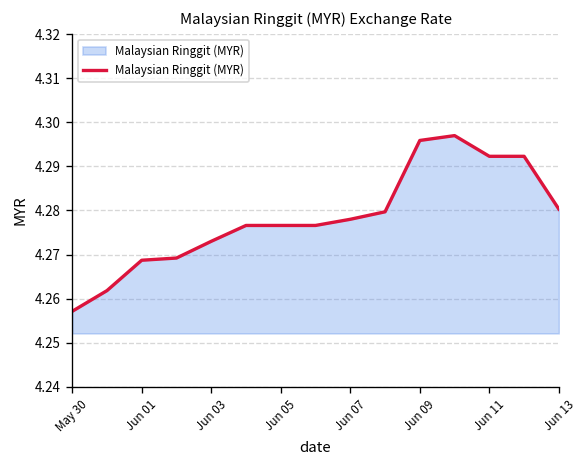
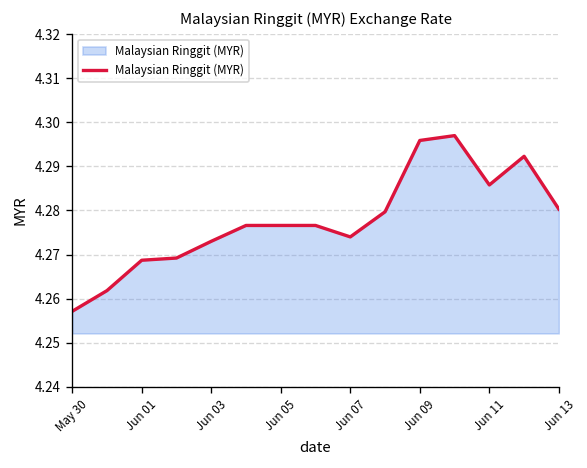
Jun 07: 4.278 -> 4.274
Jun 11: 4.292 -> 4.286
